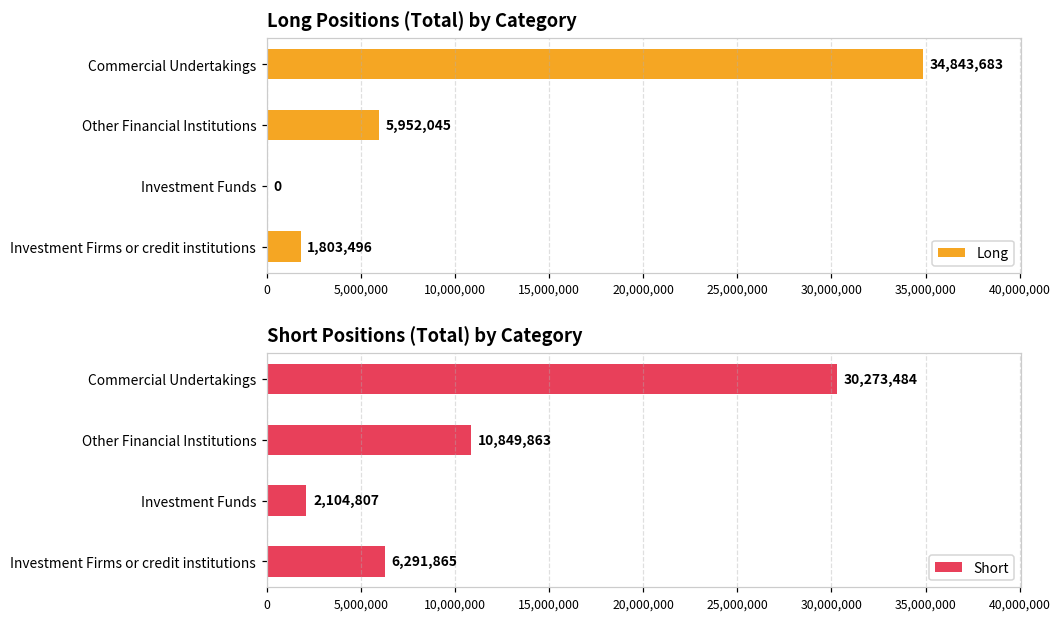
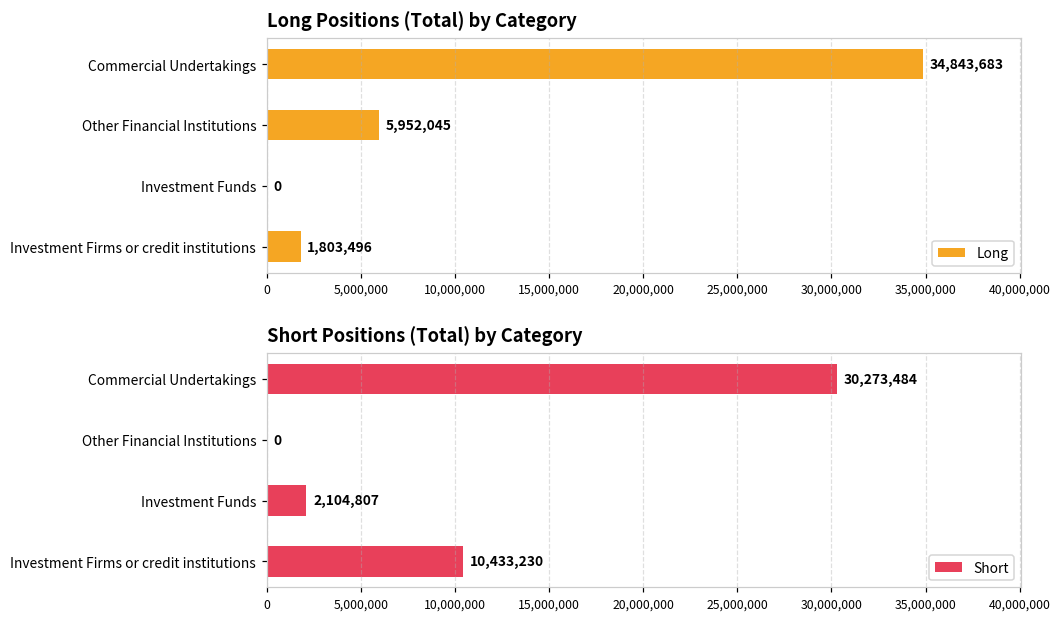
Short Positions (Total) by Category, Other Financial Institutions: 10,849,863 -> 0
Short Positions (Total) by Category, Investment Firms or credit institutions: 6,291,865 -> 10,433,230
